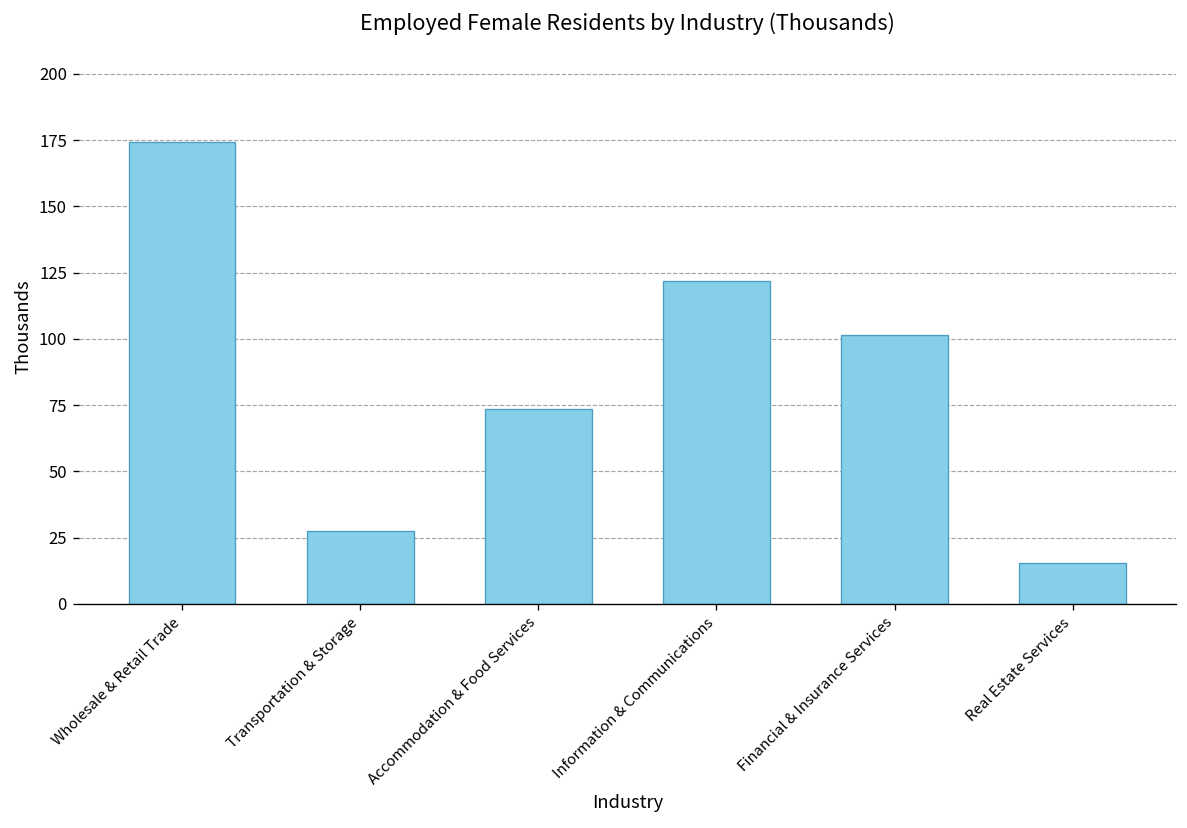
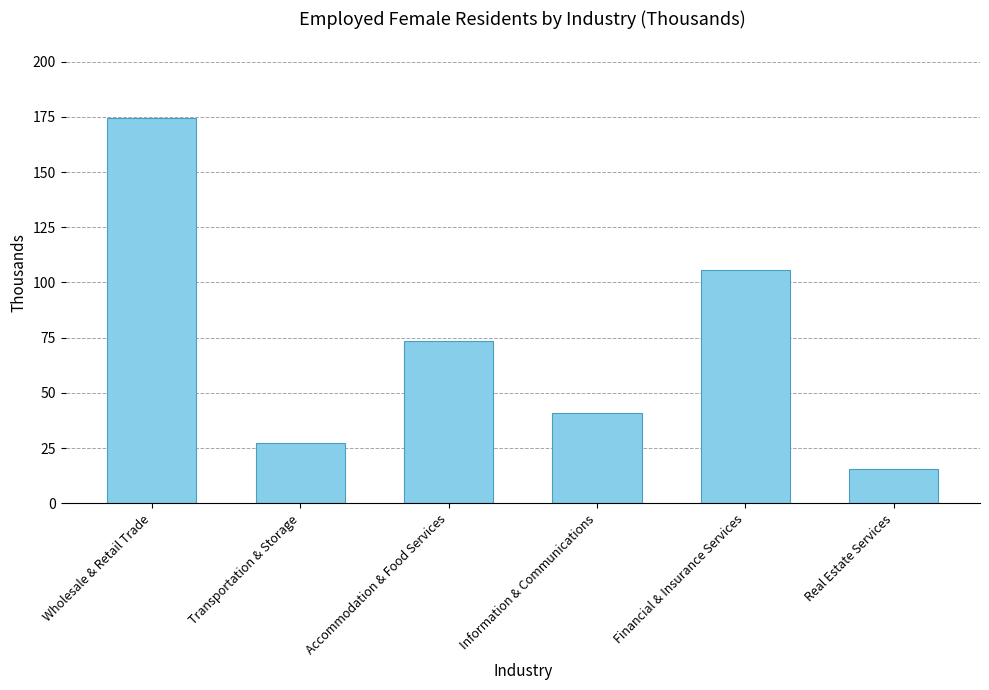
Information & Communications: 122 -> 41
Financial & Insurance Services: 101 -> 106
